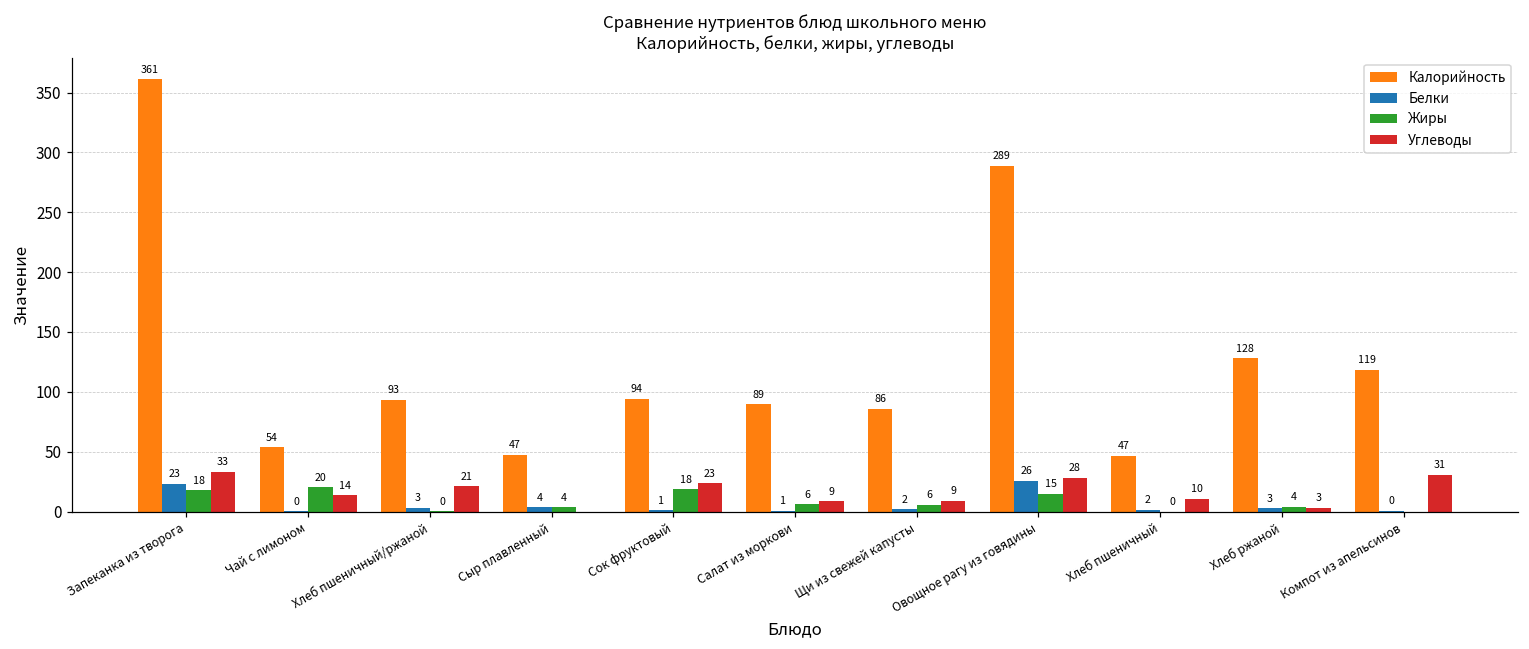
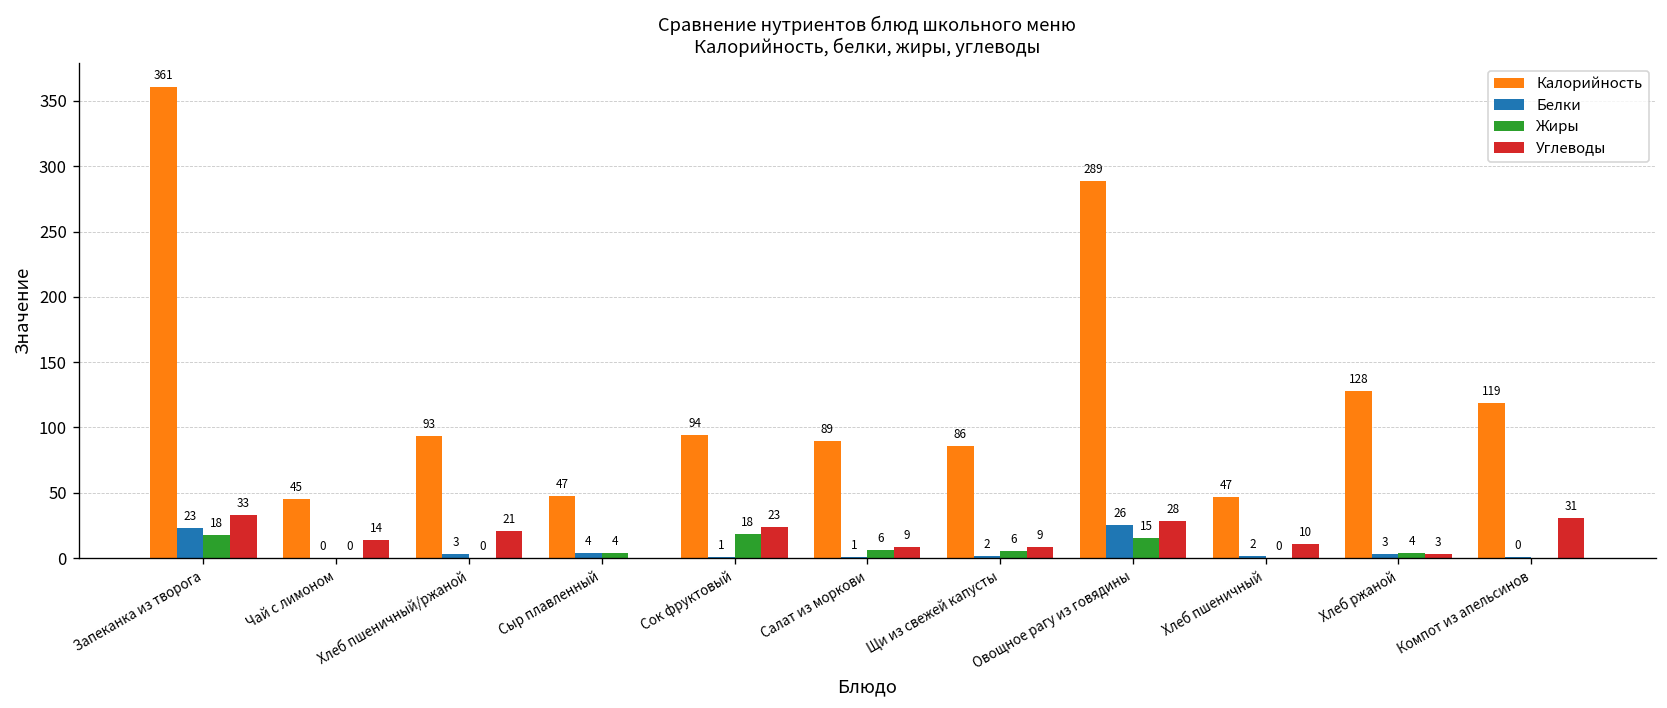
Калорийность, Чай с лимоном: 54 -> 45
Жиры, Чай с лимоном: 20 -> 0
